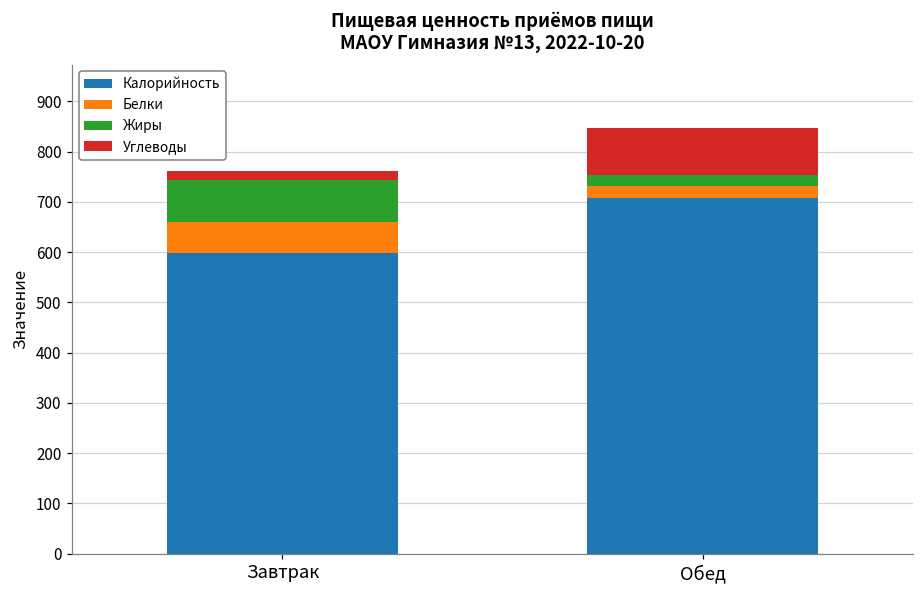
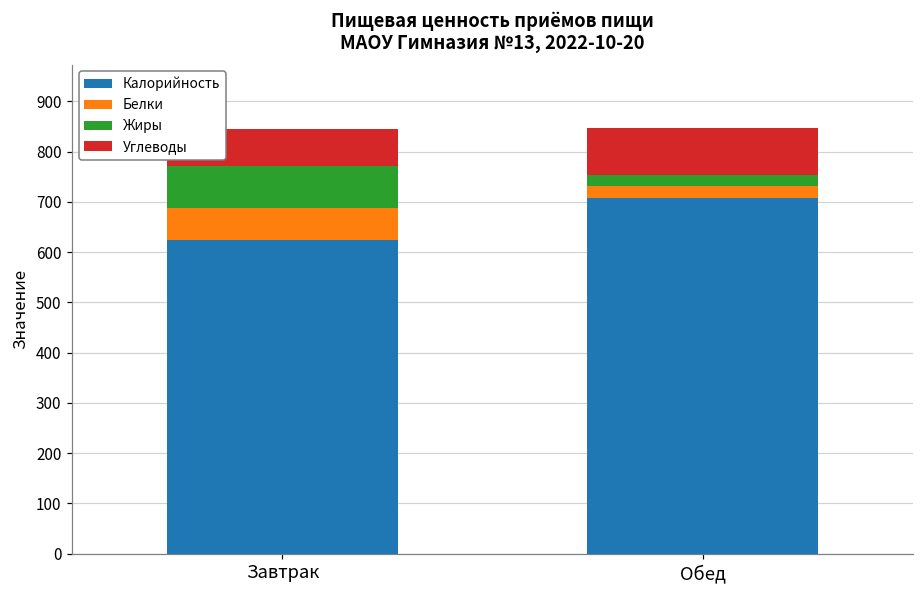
Калорийность, Завтрак: 600 -> 630
Углеводы, Завтрак: 20 -> 70
